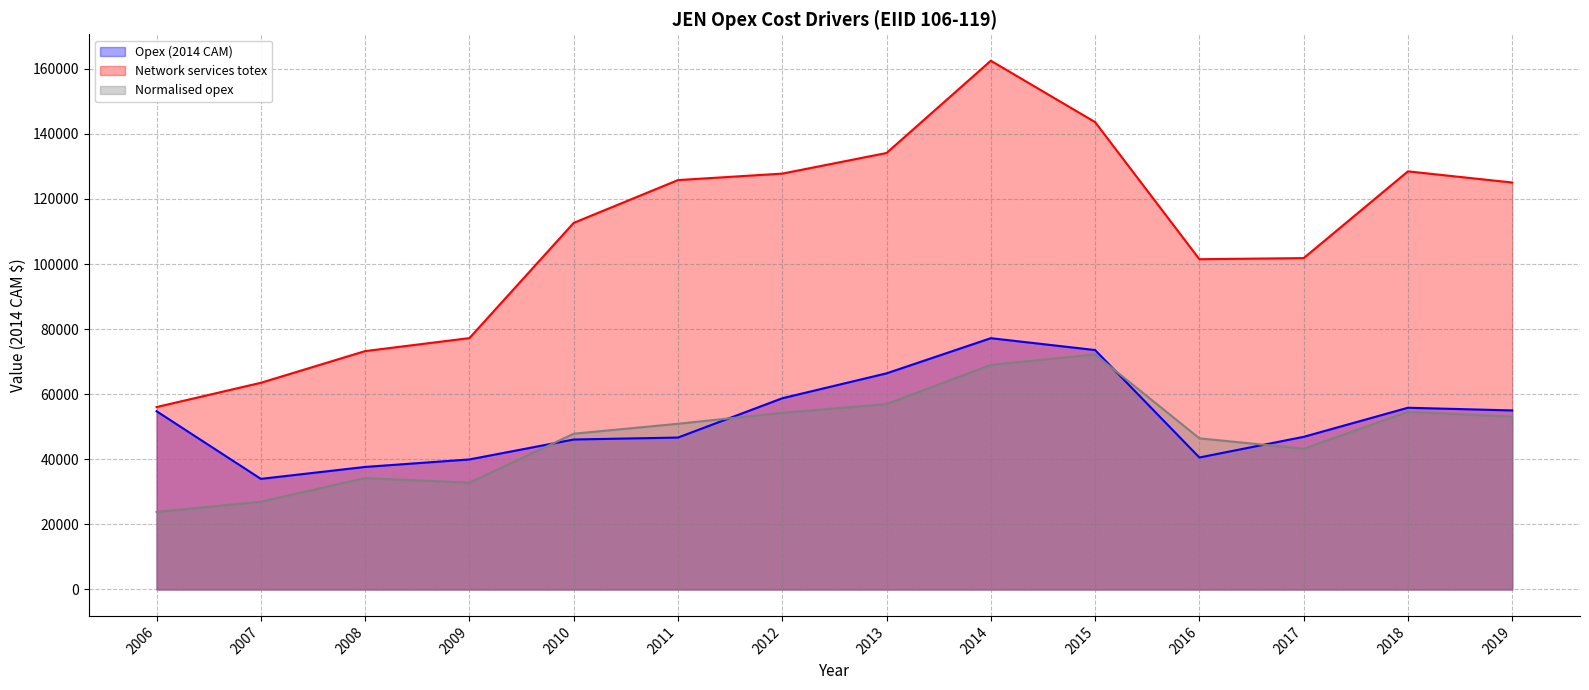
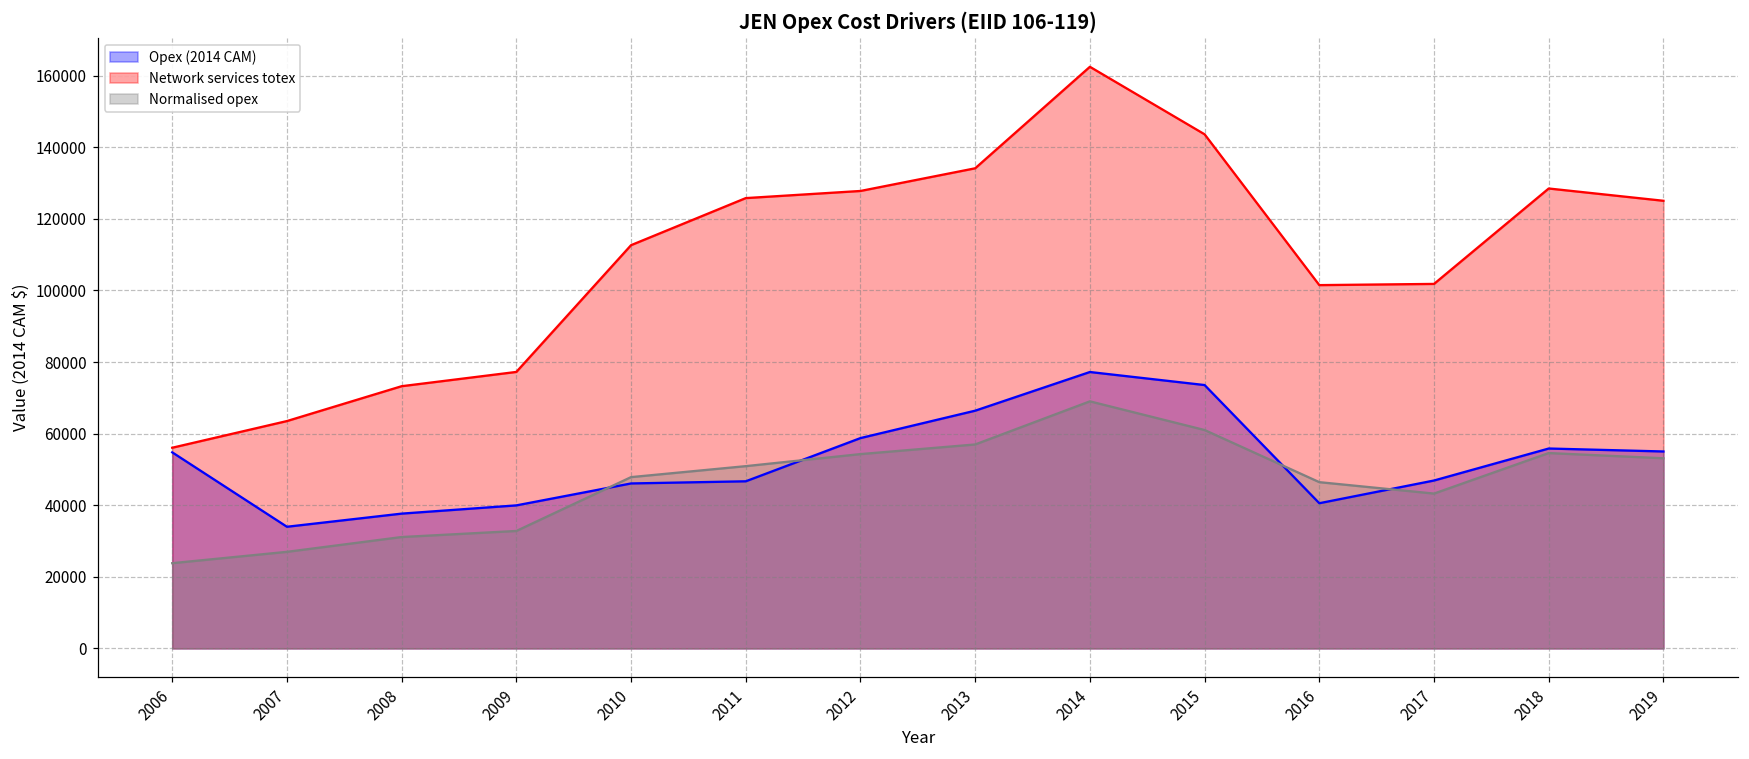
Normalised opex, 2008: 34000 -> 31000
Normalised opex, 2015: 72000 -> 61000
